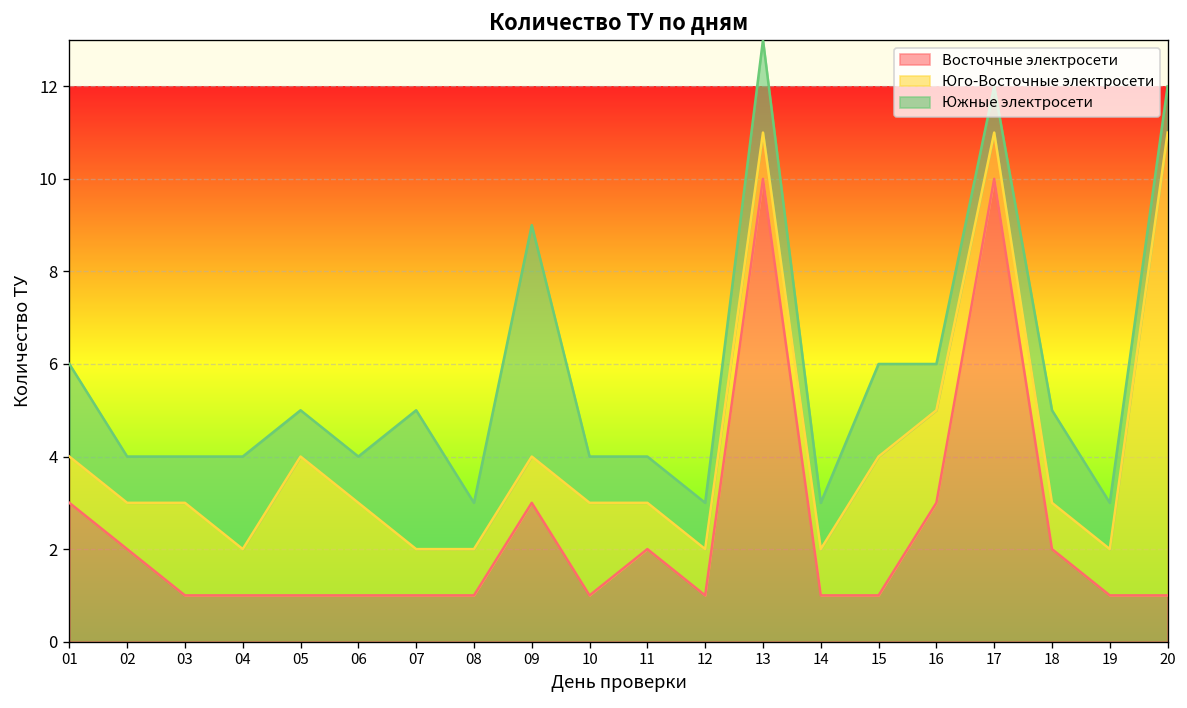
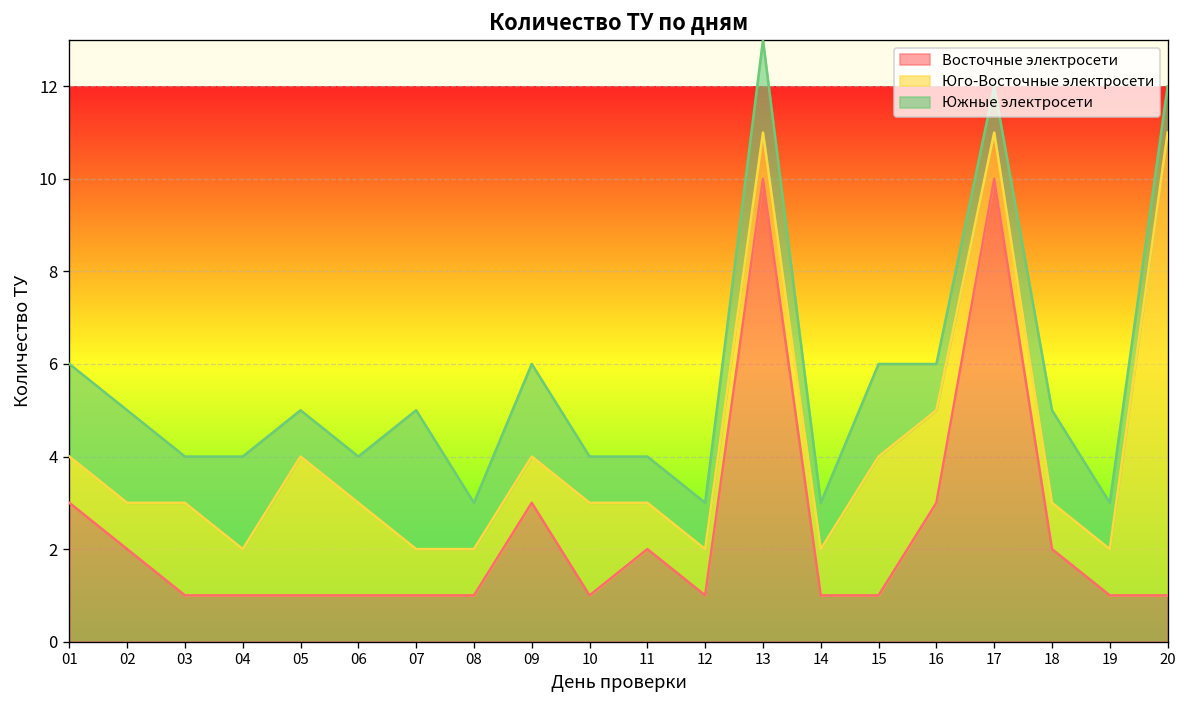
Южные электросети, 02: 1 -> 2
Южные электросети, 09: 5 -> 2
